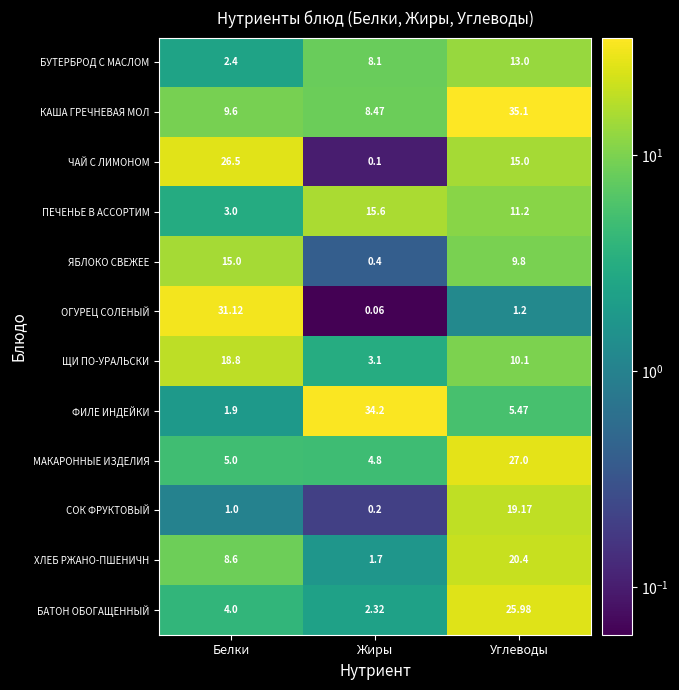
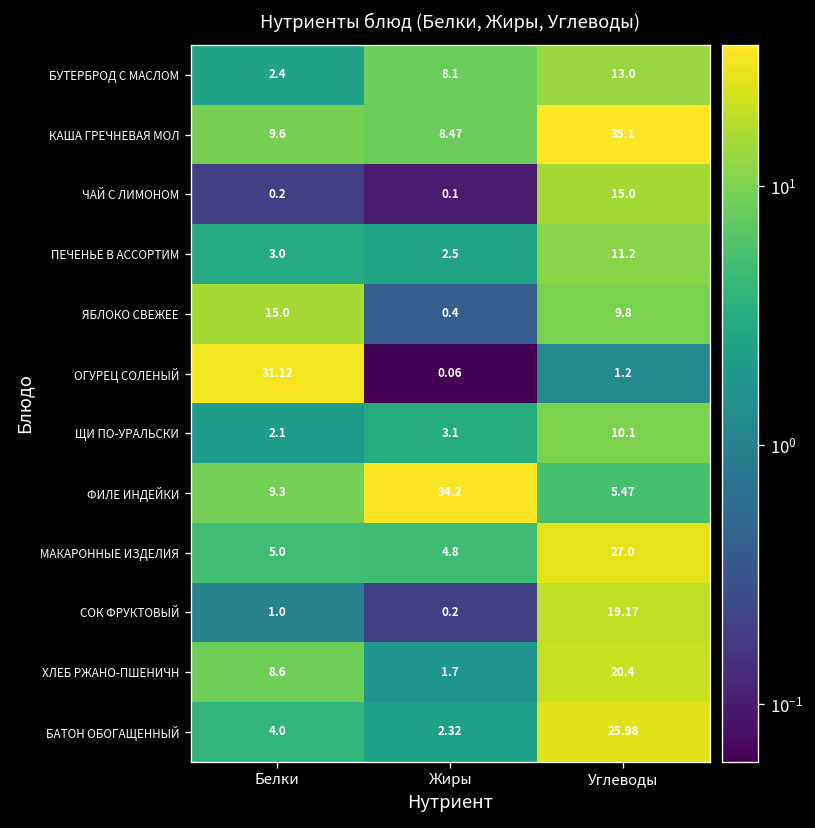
ЧАЙ С ЛИМОНОМ, Белки: 26.5 -> 0.2
ПЕЧЕНЬЕ В АССОРТИМ, Жиры: 15.6 -> 2.5
ЩИ ПО-УРАЛЬСКИ, Белки: 18.8 -> 2.1
ФИЛЕ ИНДЕЙКИ, Белки: 1.9 -> 9.3
